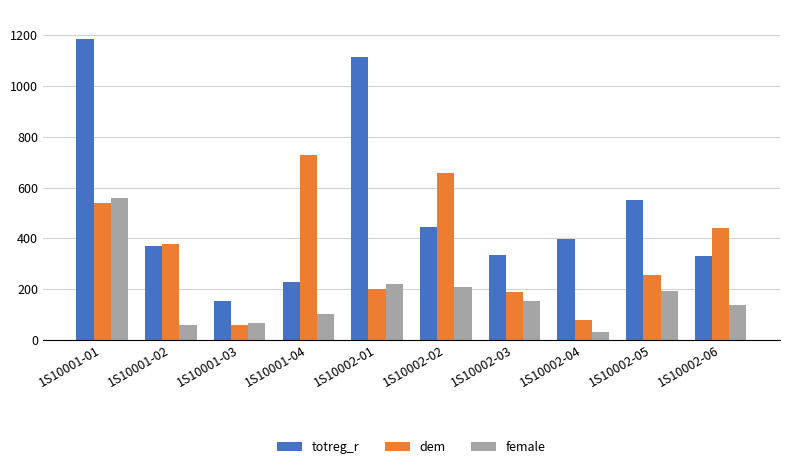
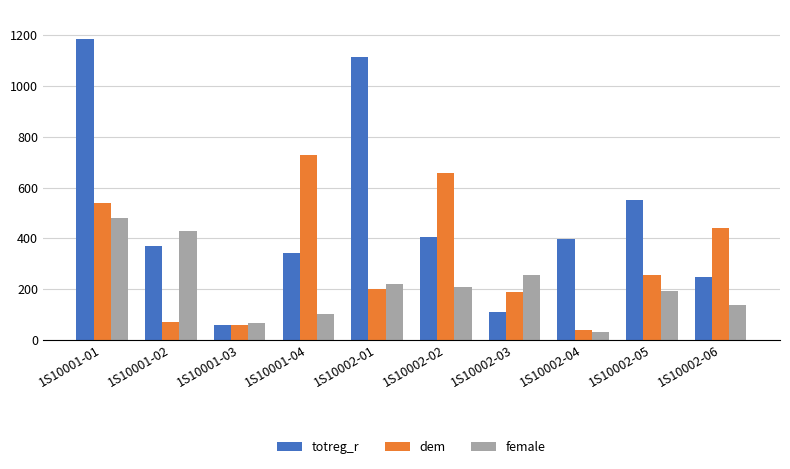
female, 1S10001-01: 560 -> 480
dem, 1S10001-02: 380 -> 70
female, 1S10001-02: 60 -> 430
totreg_r, 1S10001-03: 150 -> 60
totreg_r, 1S10001-04: 230 -> 340
totreg_r, 1S10002-02: 450 -> 410
totreg_r, 1S10002-03: 330 -> 110
female, 1S10002-03: 150 -> 260
dem, 1S10002-04: 80 -> 40
totreg_r, 1S10002-06: 330 -> 250
